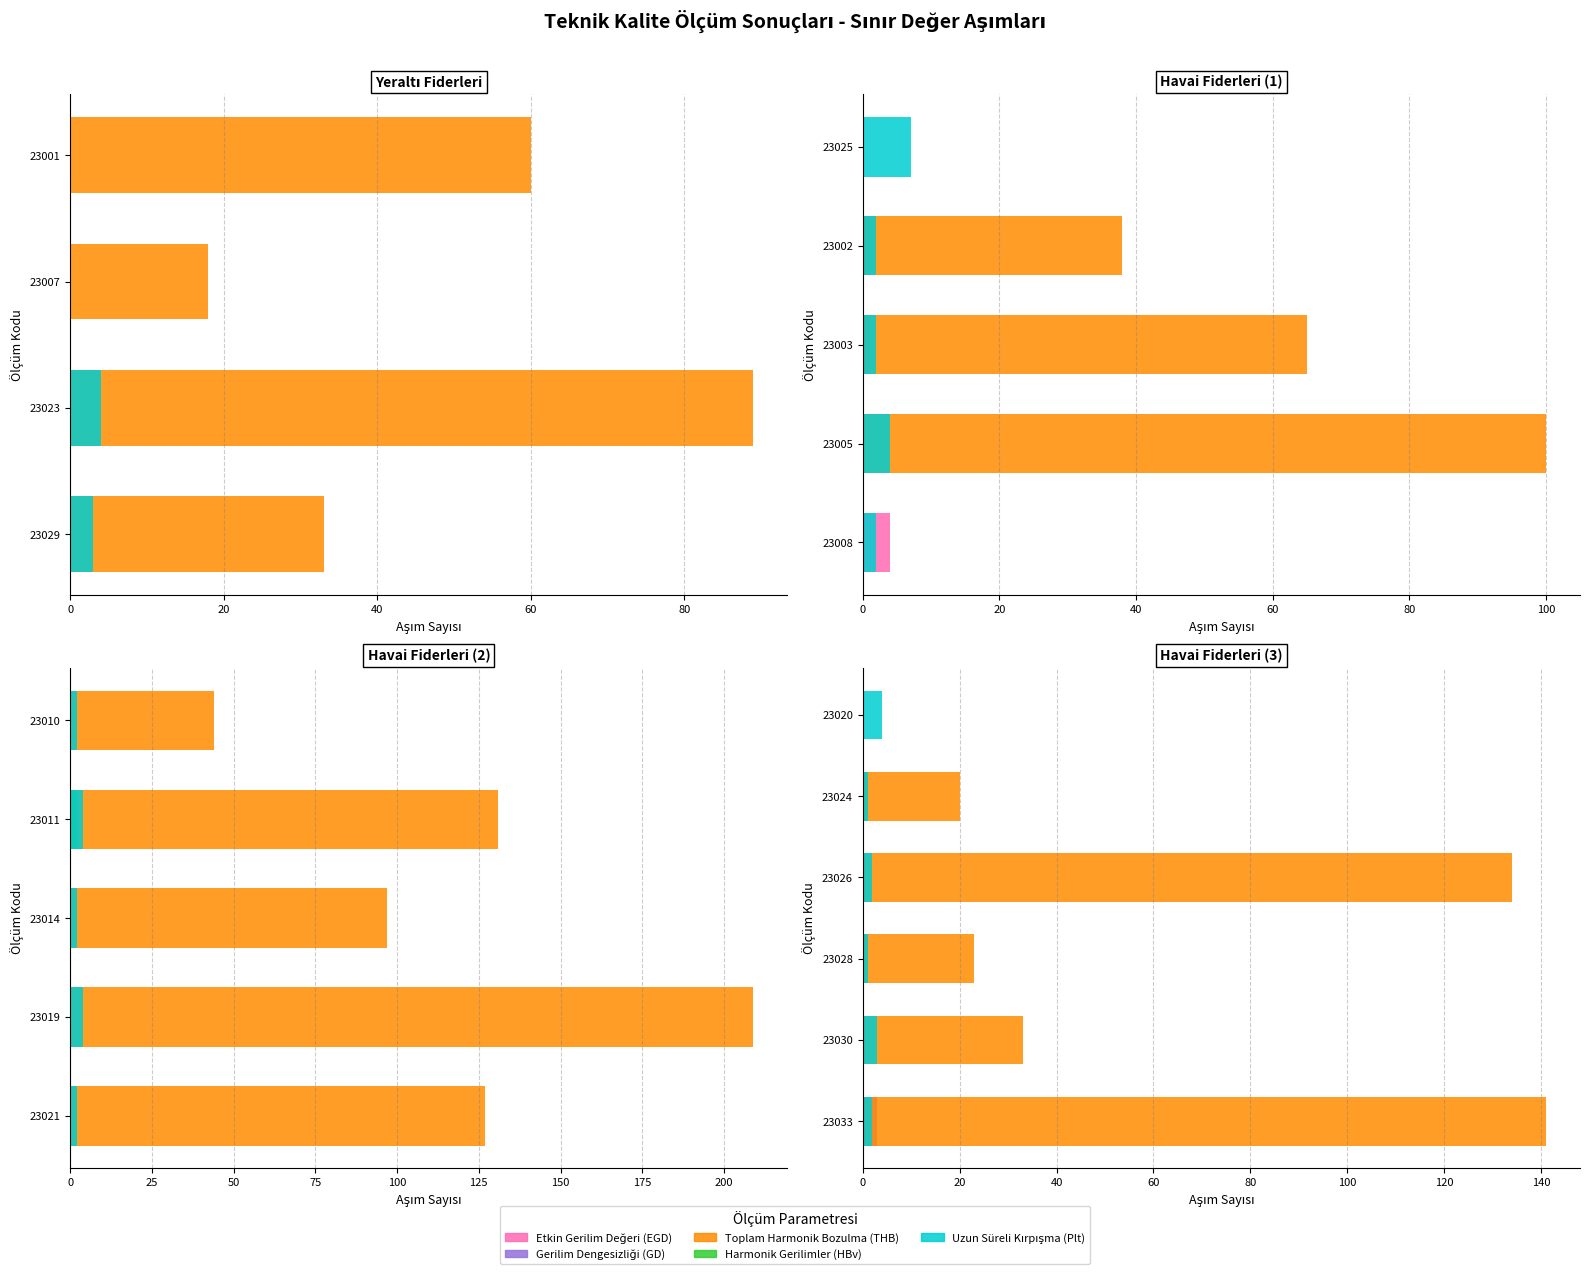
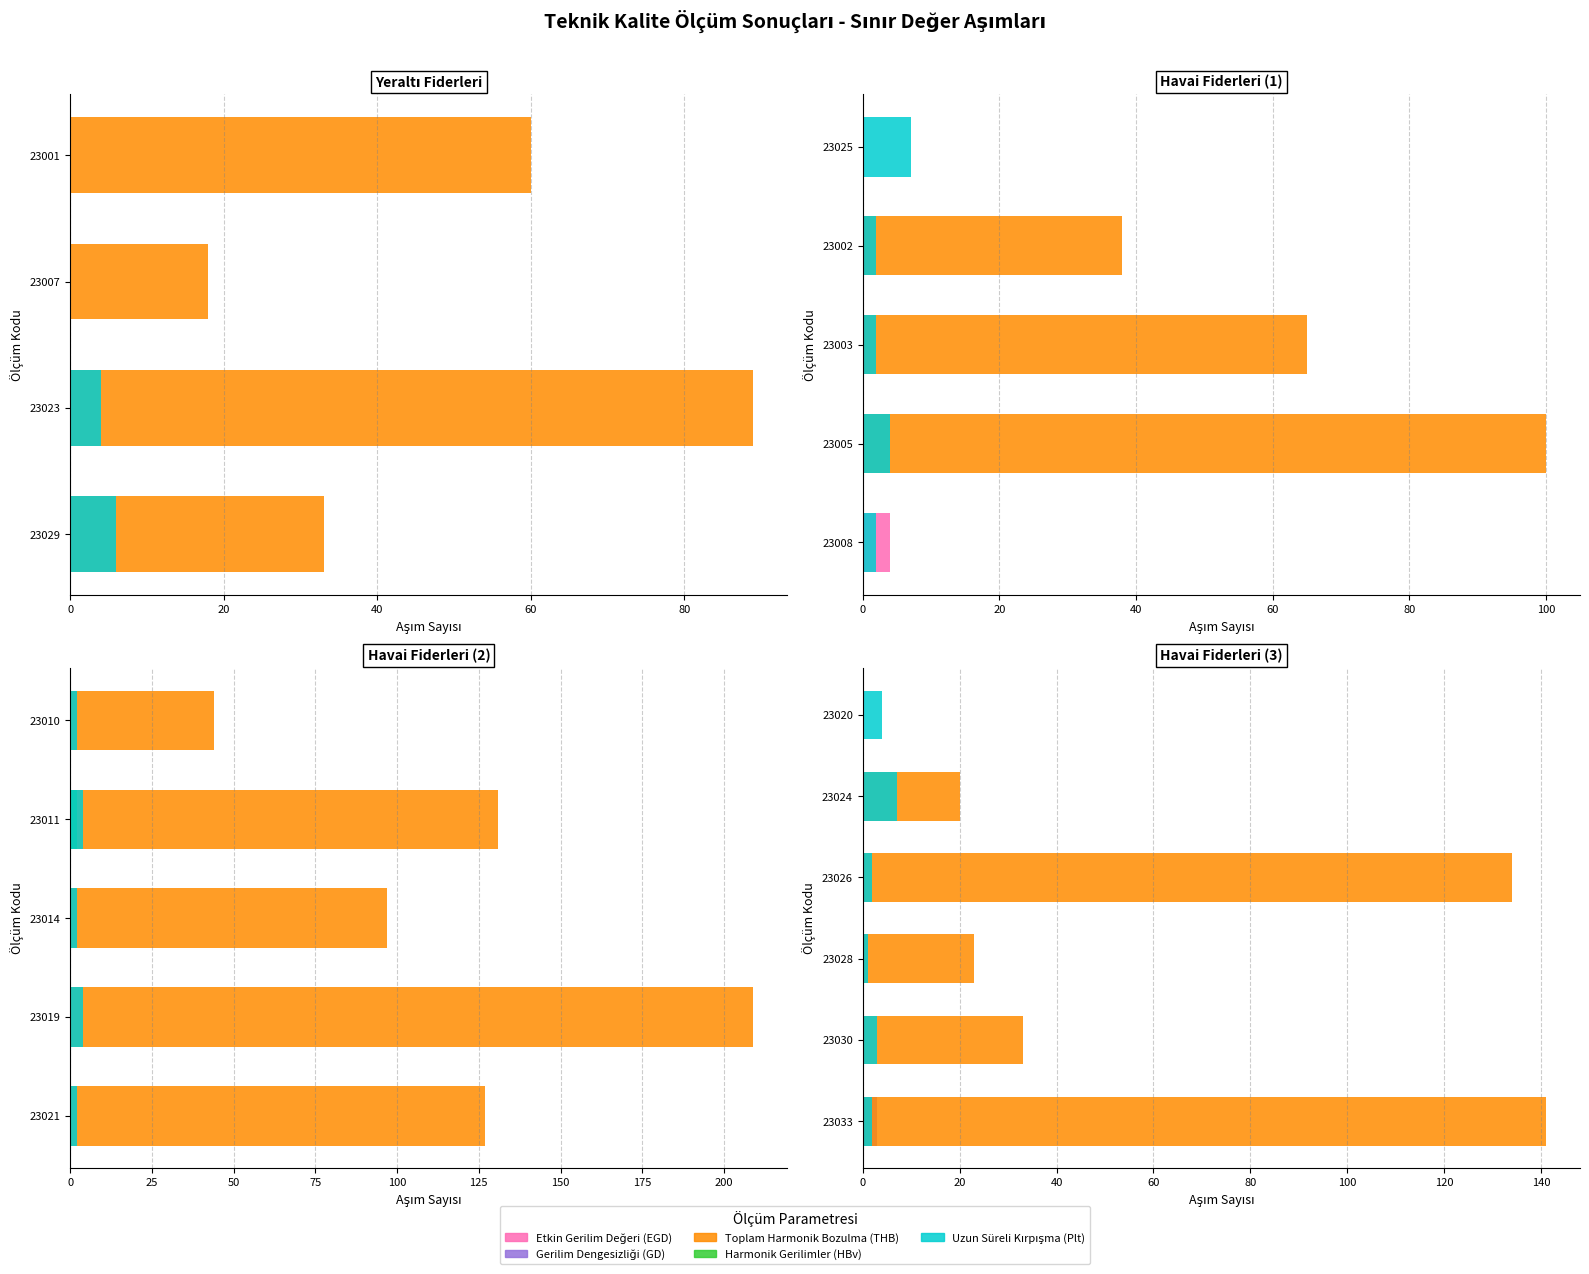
Yeraltı Fiderleri, Uzun Süreli Kırpışma (Plt), 23029: 3 -> 6
Havai Fiderleri (3), Uzun Süreli Kırpışma (Plt), 23024: 1 -> 7
